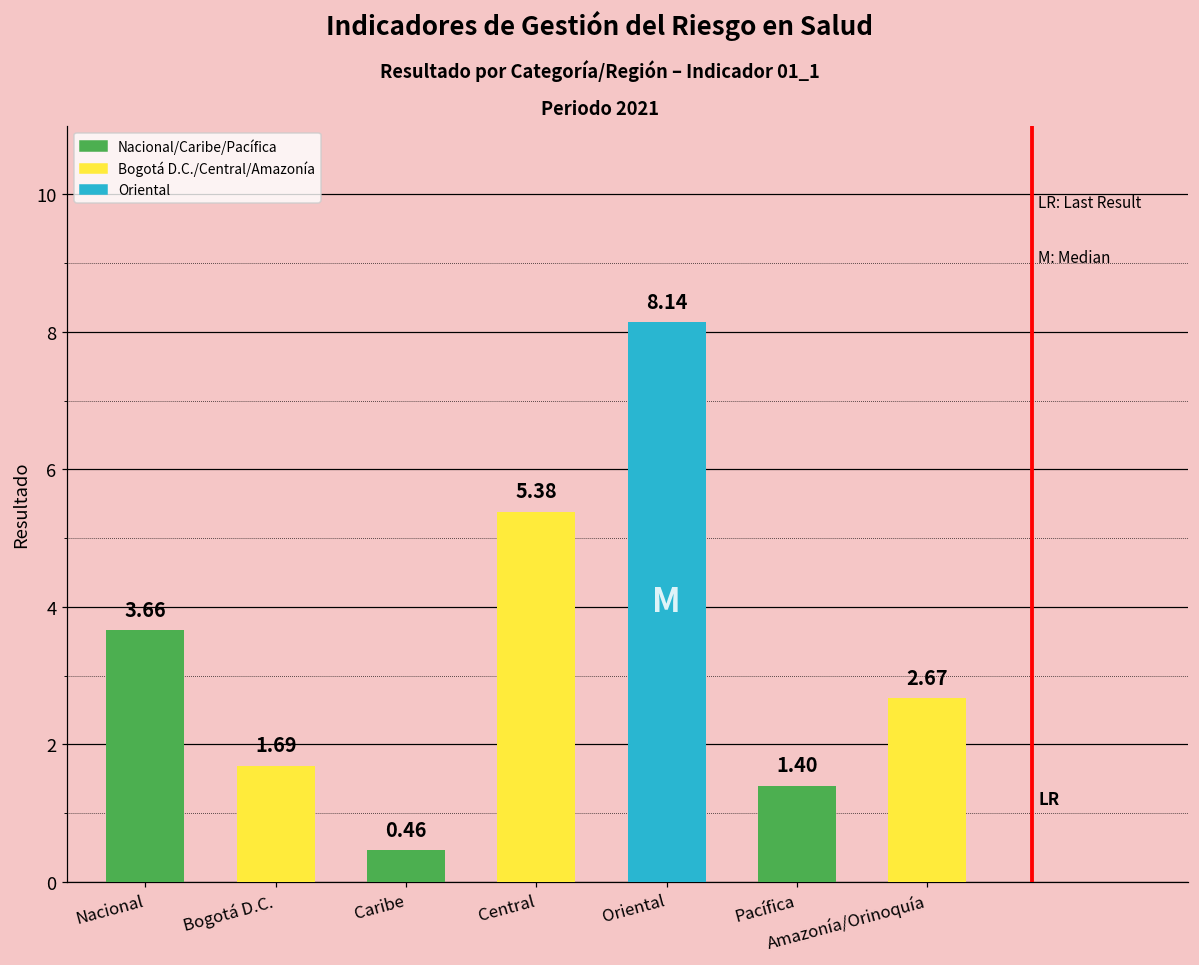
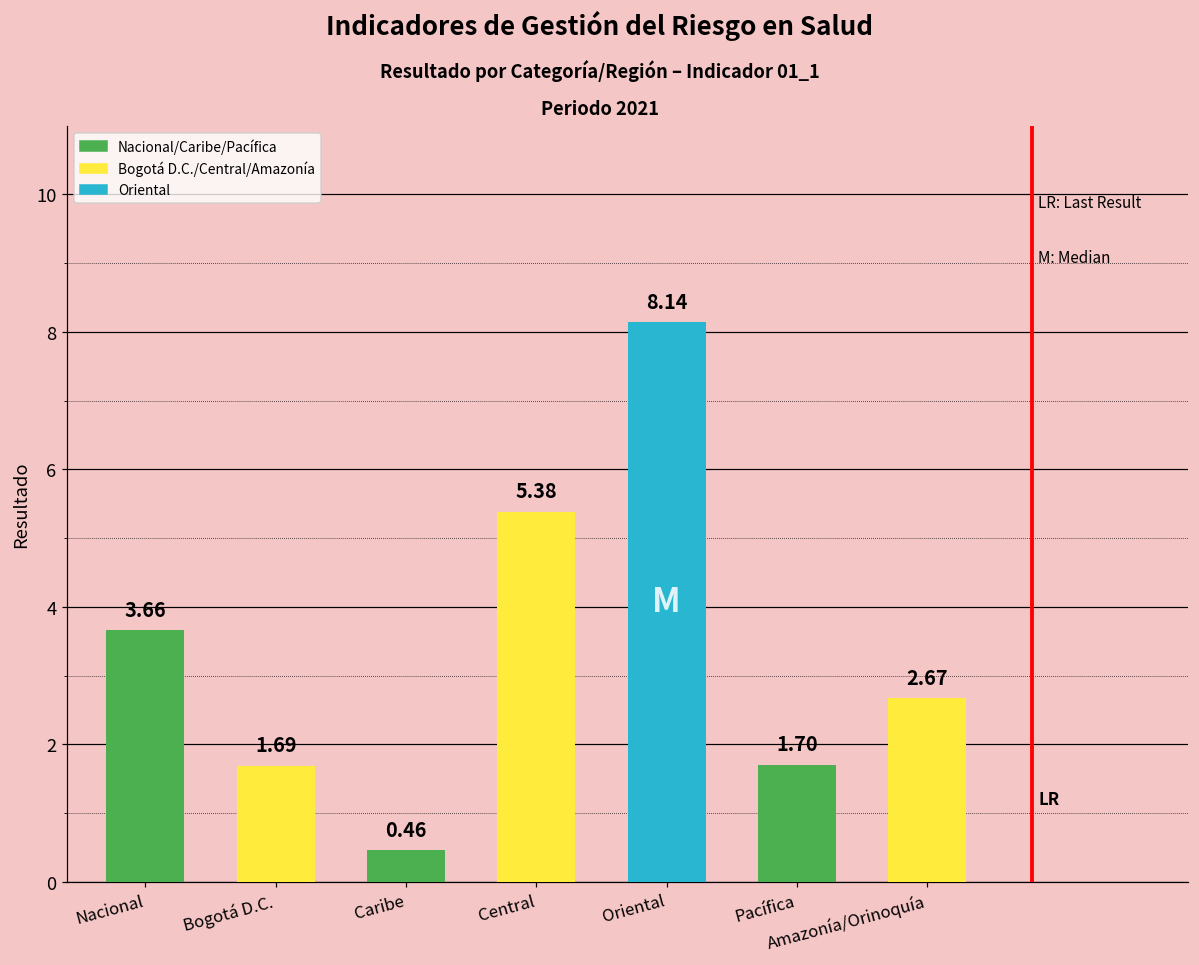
Pacífica: 1.40 -> 1.70
